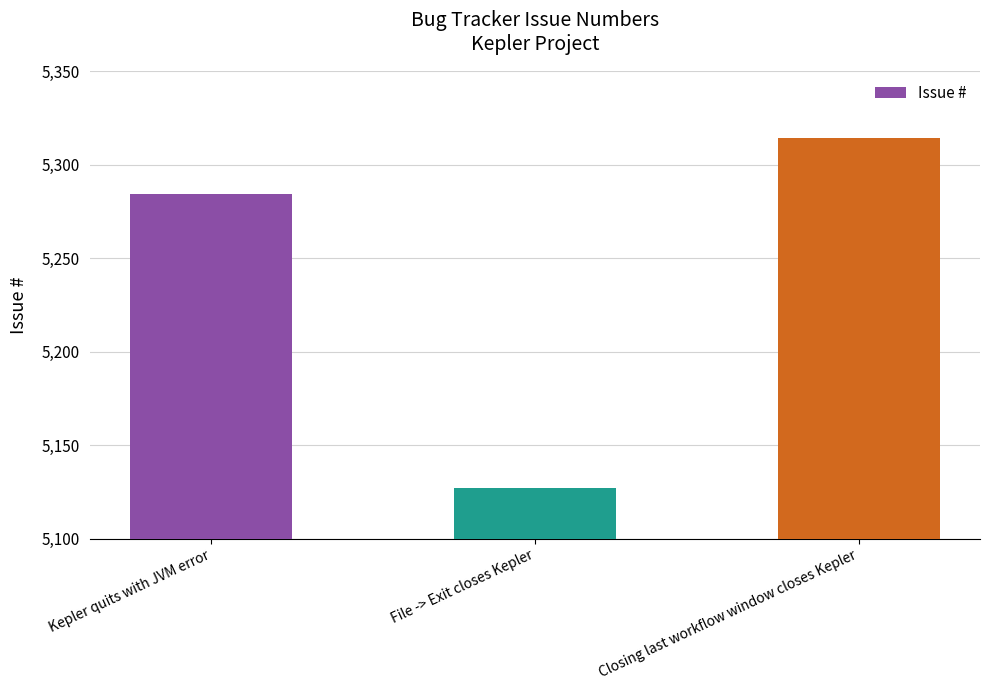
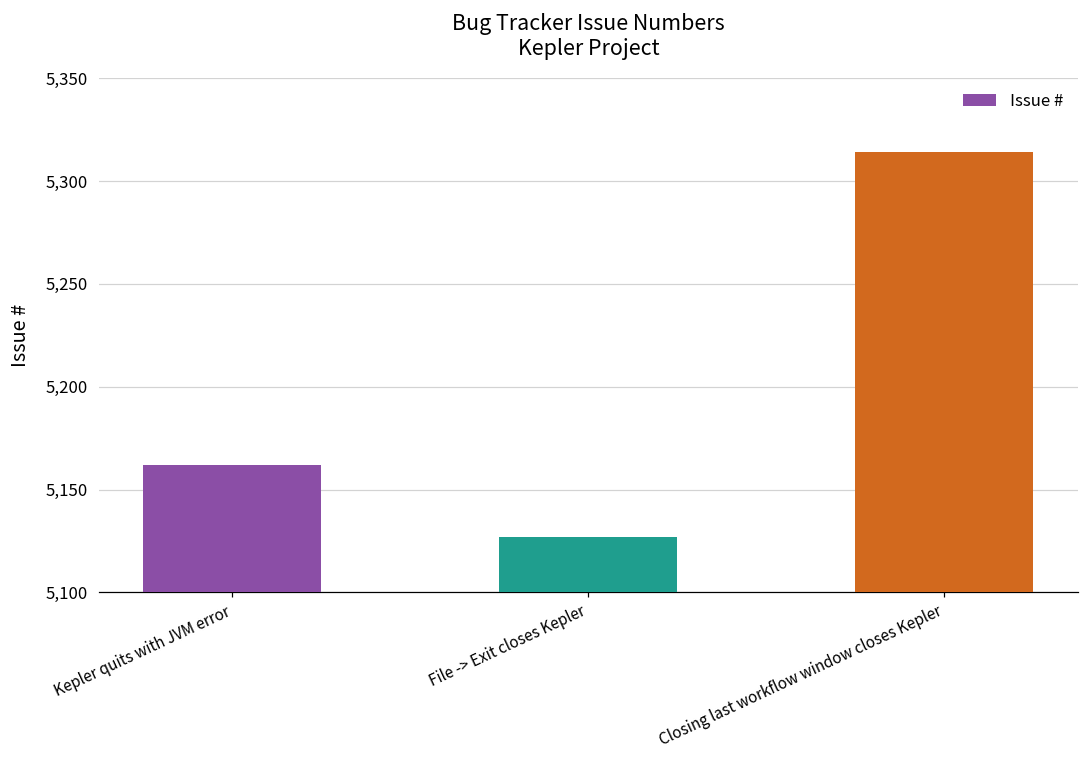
Kepler quits with JVM error: 5,284 -> 5,162
